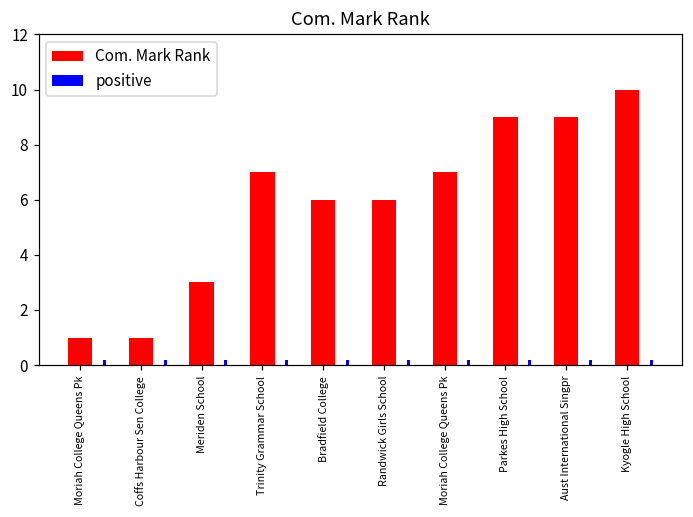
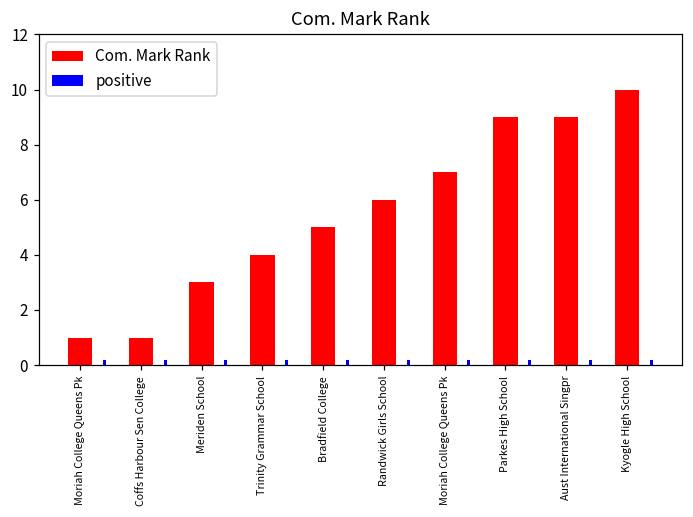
Com. Mark Rank, Trinity Grammar School: 7 -> 4
Com. Mark Rank, Bradfield College: 6 -> 5
